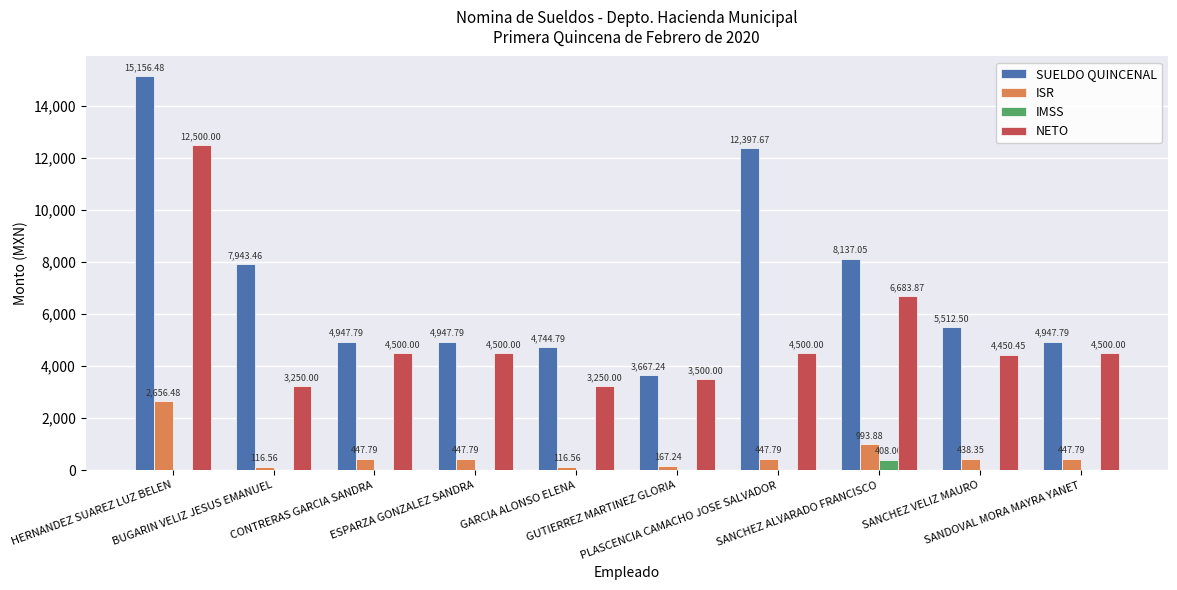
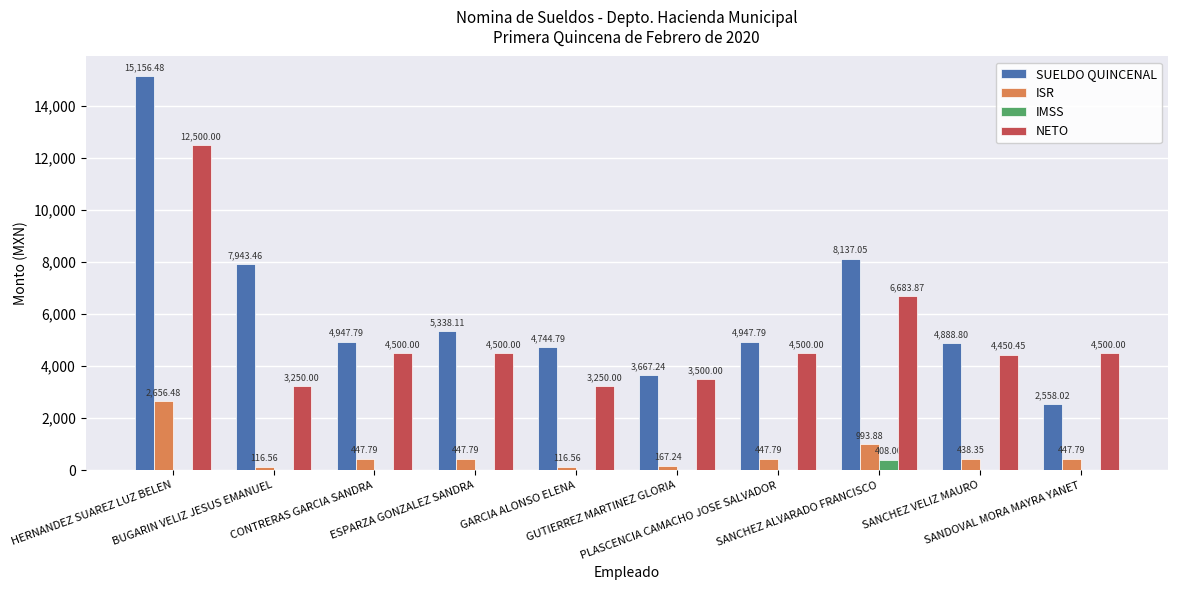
SUELDO QUINCENAL, ESPARZA GONZALEZ SANDRA: 4,947.79 -> 5,338.11
SUELDO QUINCENAL, PLASCENCIA CAMACHO JOSE SALVADOR: 12,397.67 -> 4,947.79
SUELDO QUINCENAL, SANCHEZ VELIZ MAURO: 5,512.50 -> 4,888.80
SUELDO QUINCENAL, SANDOVAL MORA MAYRA YANET: 4,947.79 -> 2,558.02
